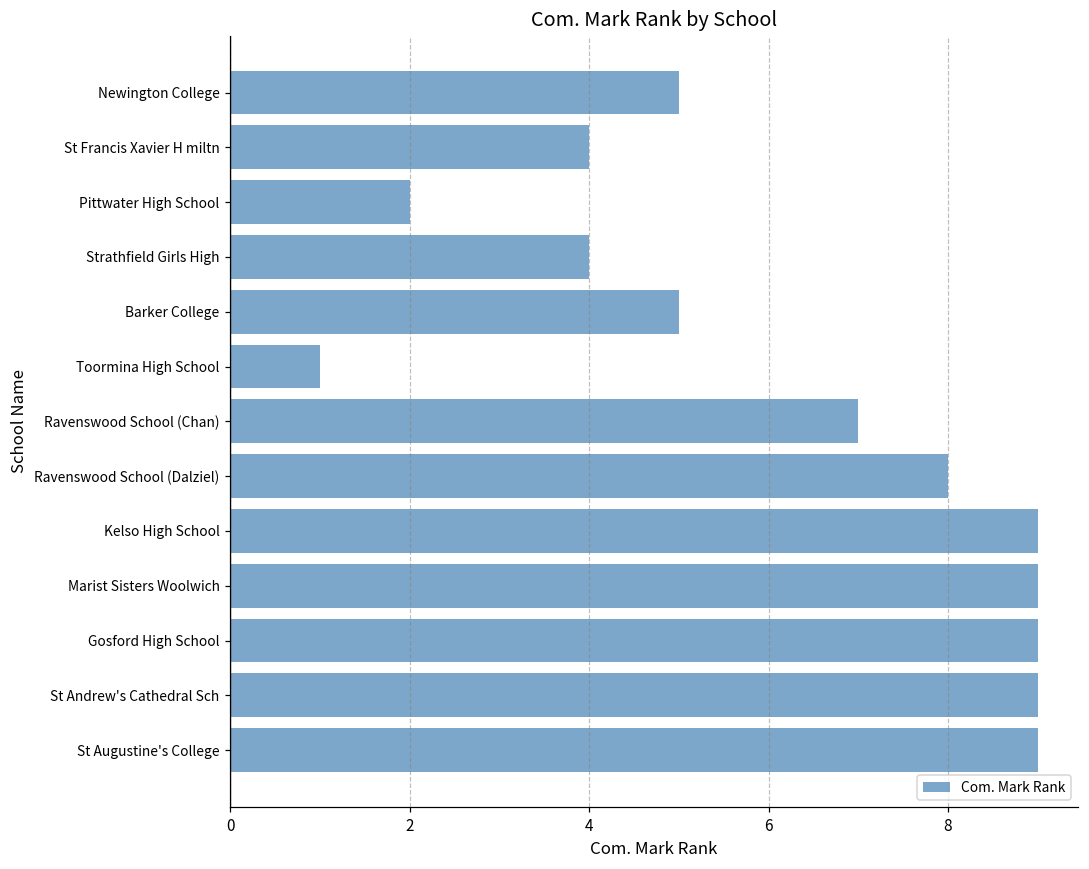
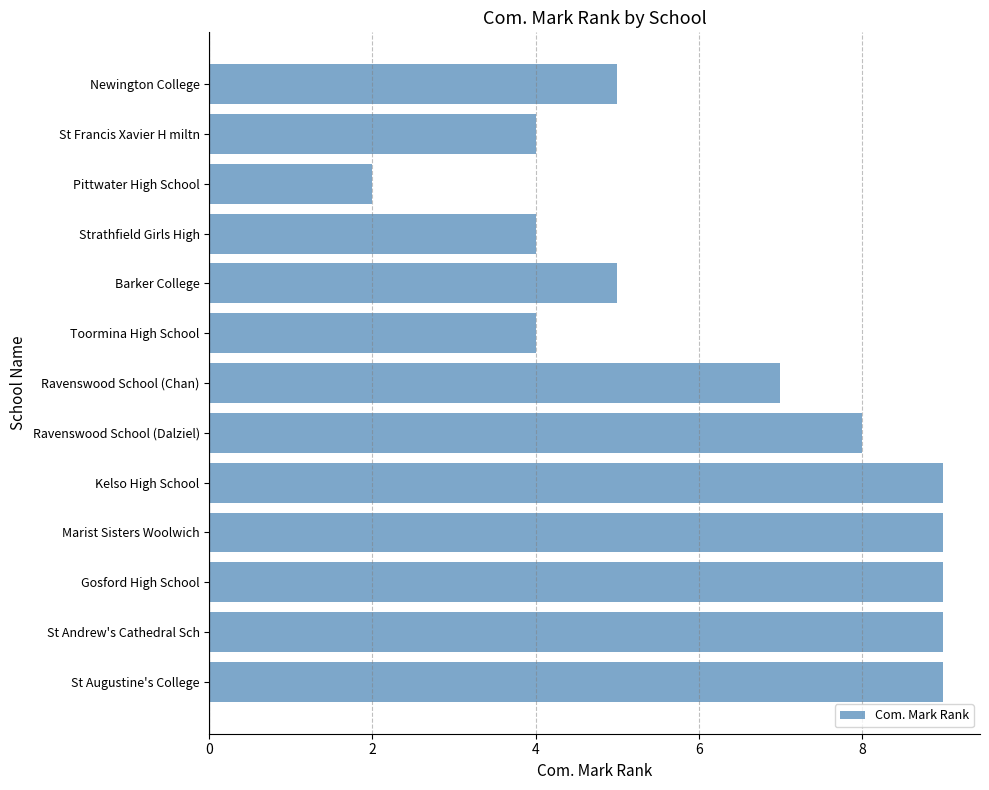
Toormina High School: 1 -> 4
